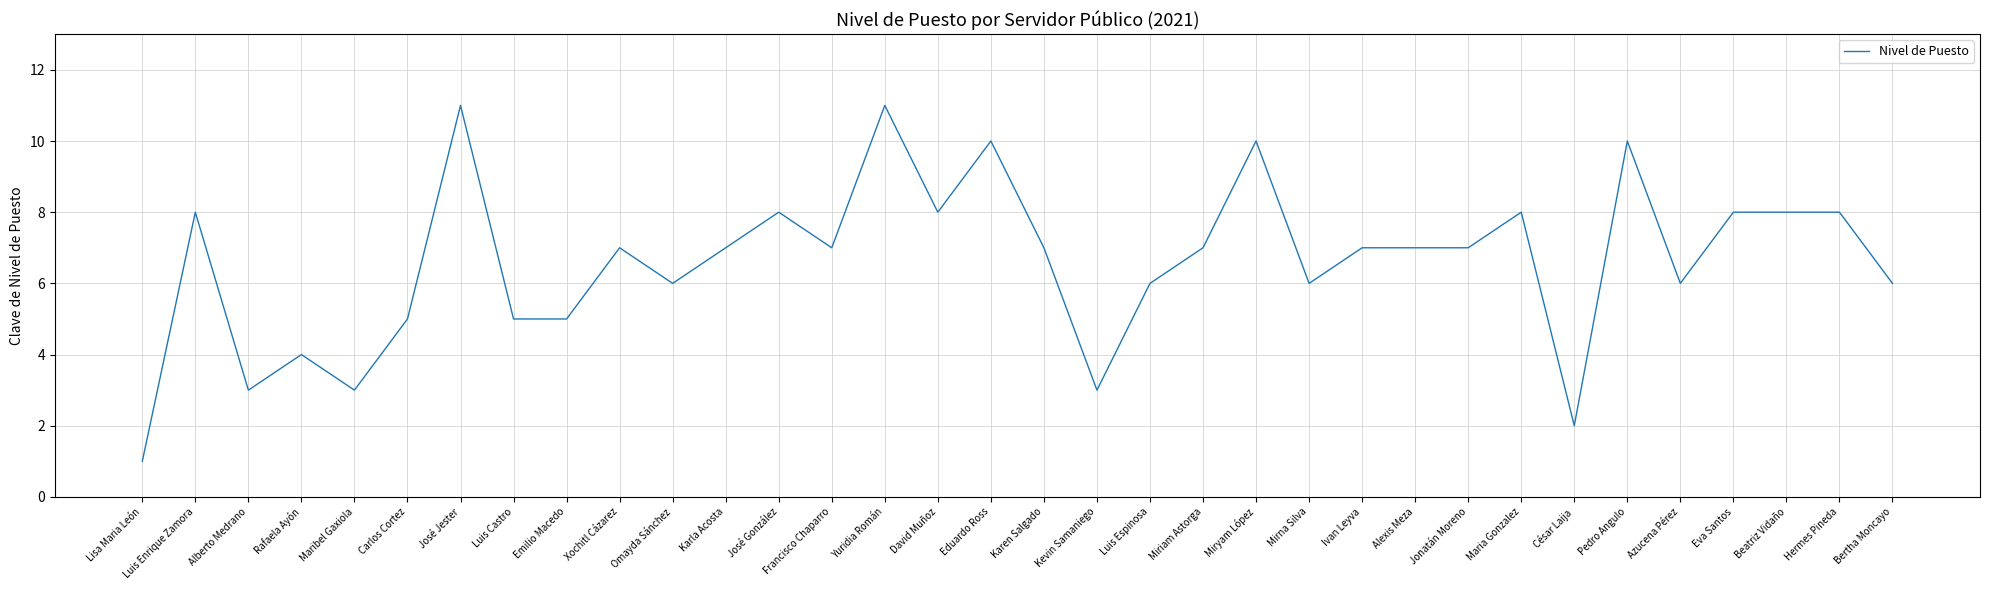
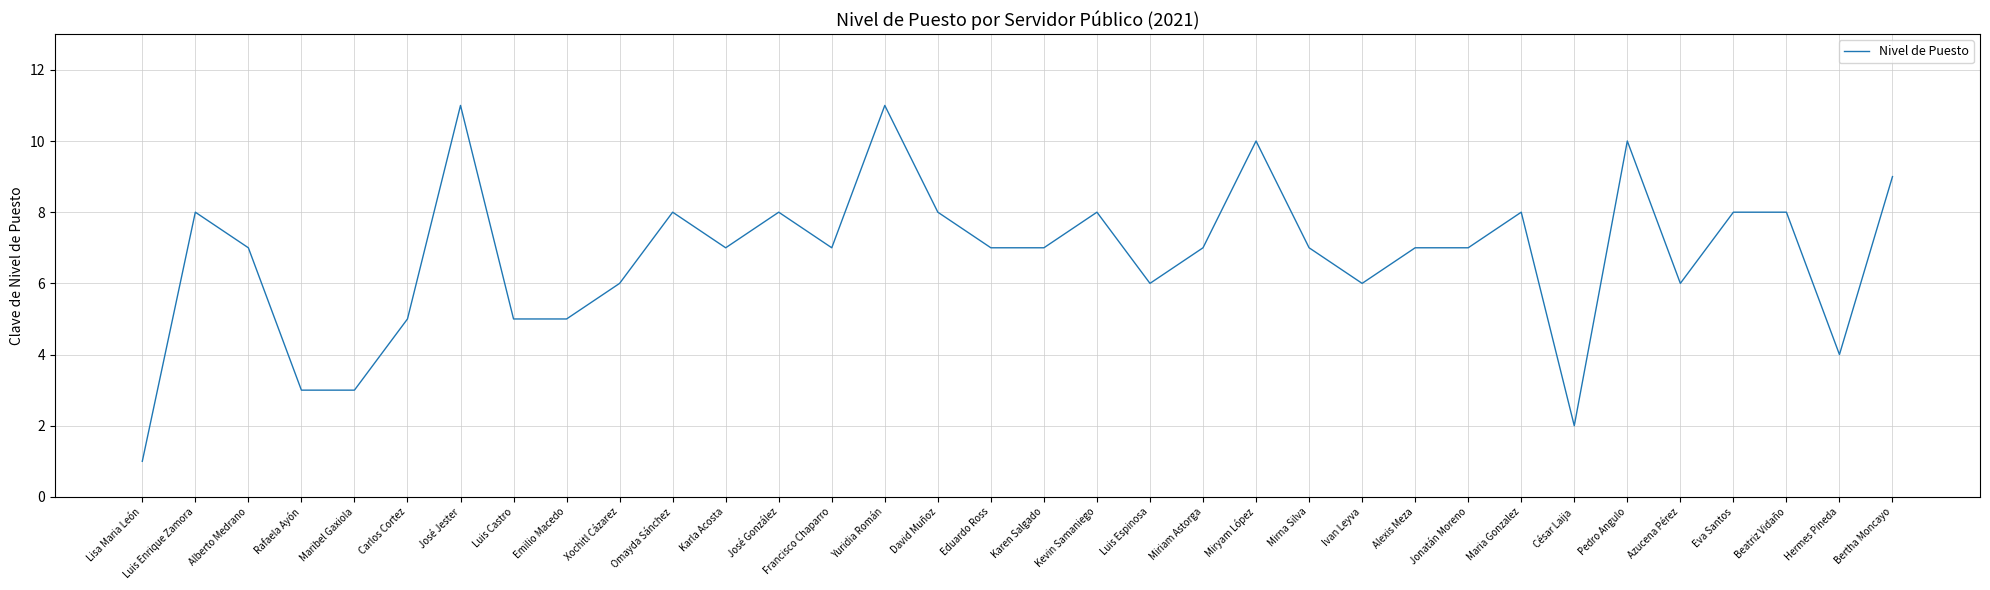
Alberto Medrano: 3 -> 7
Rafaela Ayón: 4 -> 3
Xochitl Cázarez: 7 -> 6
Omayda Sánchez: 6 -> 8
Eduardo Ross: 10 -> 7
Kevin Samaniego: 3 -> 8
Mirna Silva: 6 -> 7
Ivan Leyva: 7 -> 6
Hermes Pineda: 8 -> 4
Bertha Moncayo: 6 -> 9
